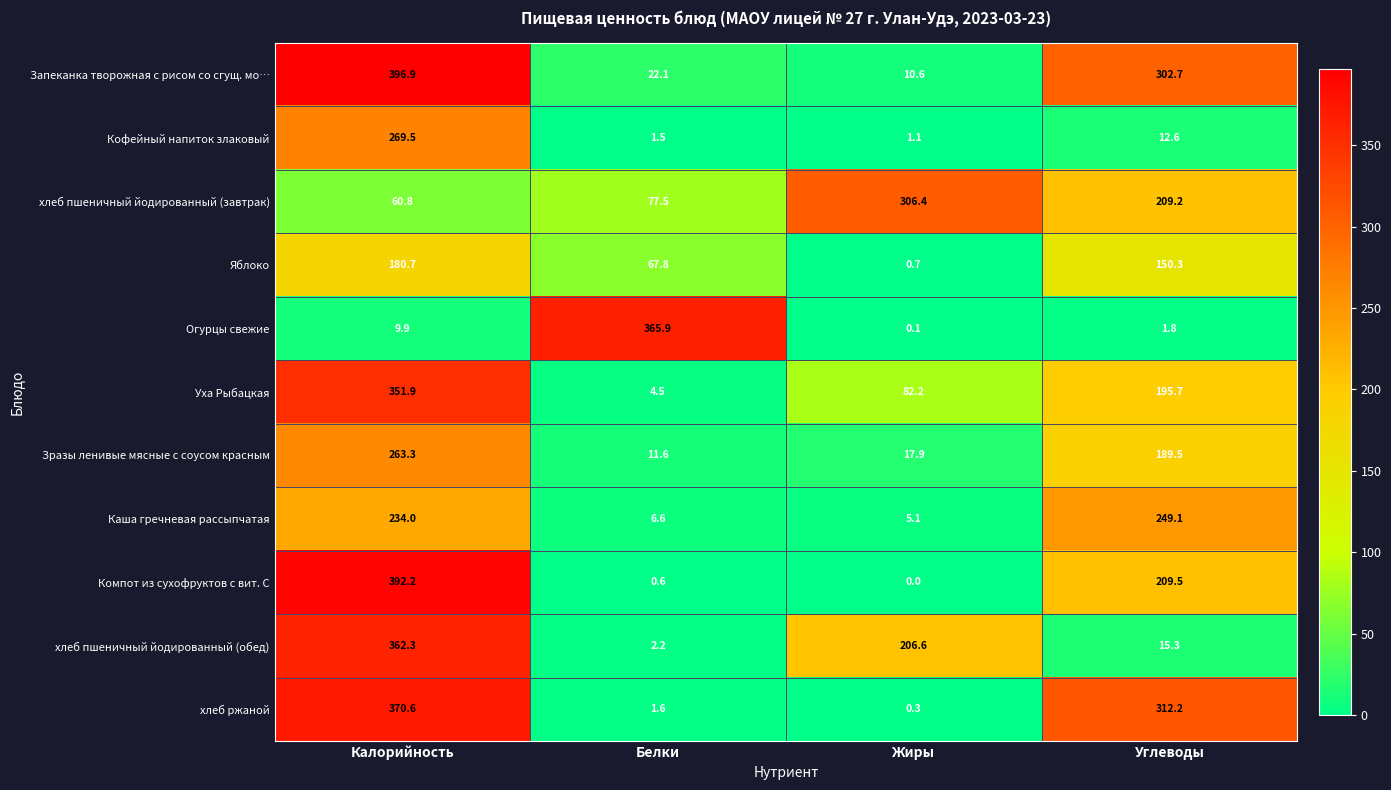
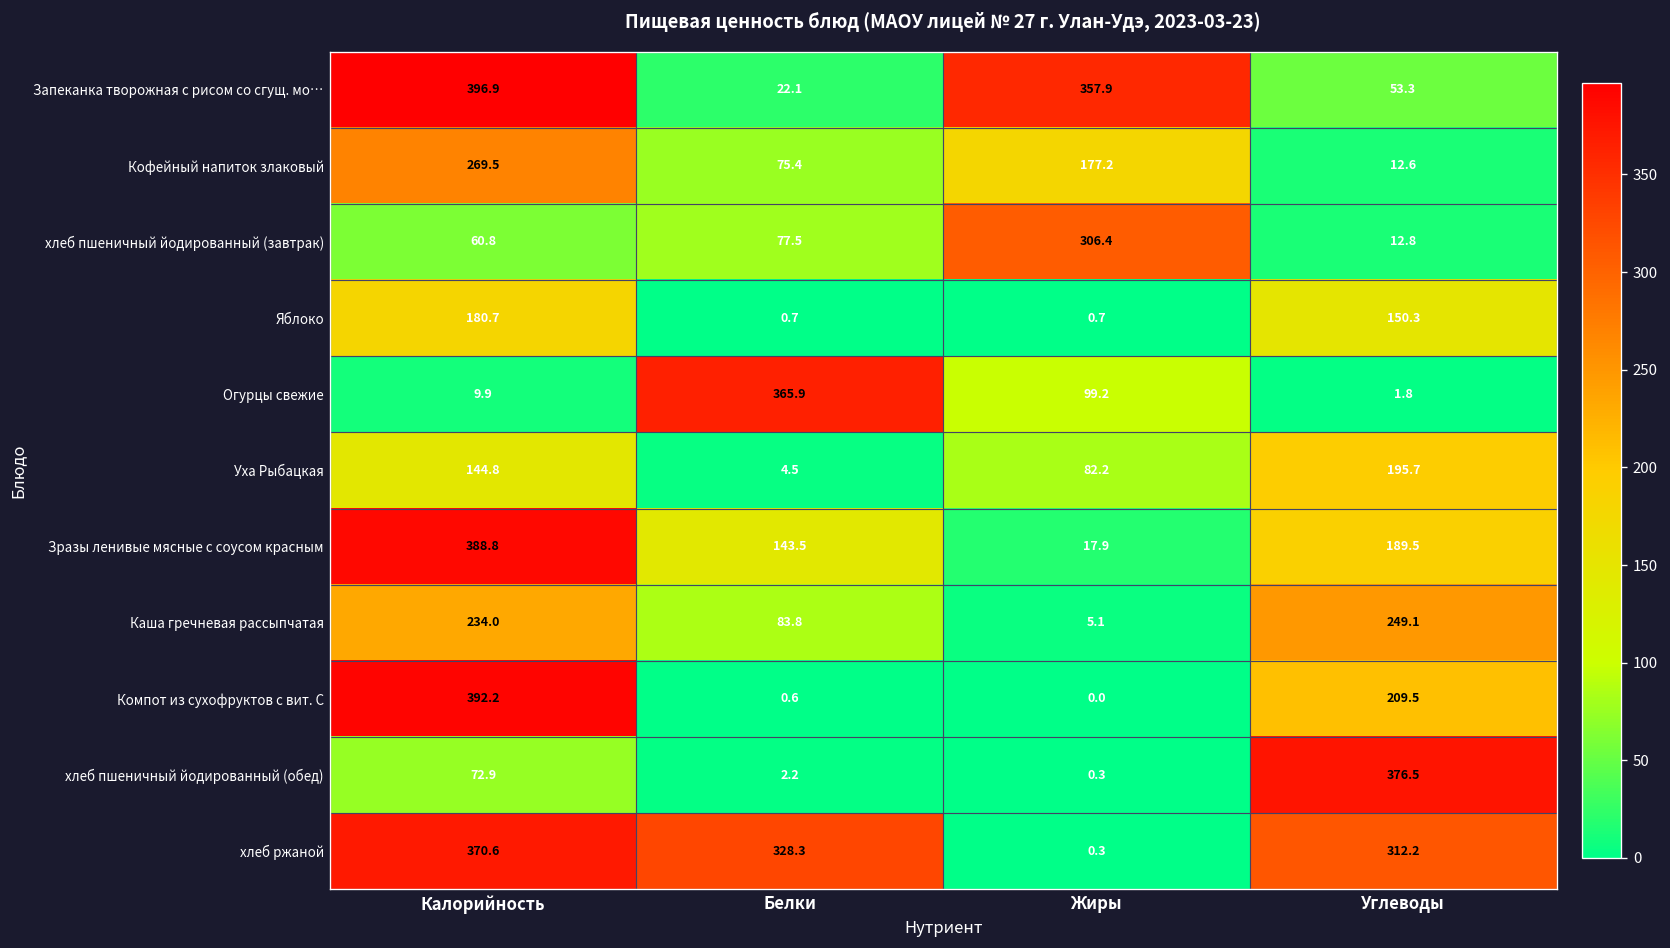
Запеканка творожная с рисом со сгущ. мо…, Жиры: 10.6 -> 357.9
Запеканка творожная с рисом со сгущ. мо…, Углеводы: 302.7 -> 53.3
Кофейный напиток злаковый, Белки: 1.5 -> 75.4
Кофейный напиток злаковый, Жиры: 1.1 -> 177.2
хлеб пшеничный йодированный (завтрак), Углеводы: 209.2 -> 12.8
Яблоко, Белки: 67.8 -> 0.7
Огурцы свежие, Жиры: 0.1 -> 99.2
Уха Рыбацкая, Калорийность: 351.9 -> 144.8
Зразы ленивые мясные с соусом красным, Калорийность: 263.3 -> 388.8
Зразы ленивые мясные с соусом красным, Белки: 11.6 -> 143.5
Каша гречневая рассыпчатая, Белки: 6.6 -> 83.8
хлеб пшеничный йодированный (обед), Калорийность: 362.3 -> 72.9
хлеб пшеничный йодированный (обед), Жиры: 206.6 -> 0.3
хлеб пшеничный йодированный (обед), Углеводы: 15.3 -> 376.5
хлеб ржаной, Белки: 1.6 -> 328.3
